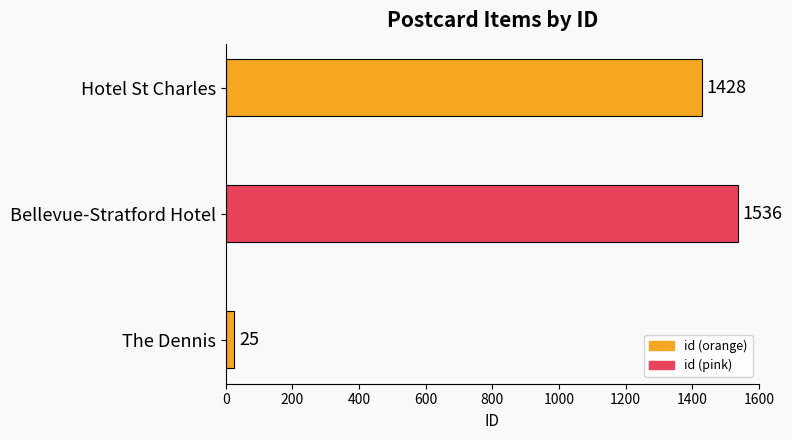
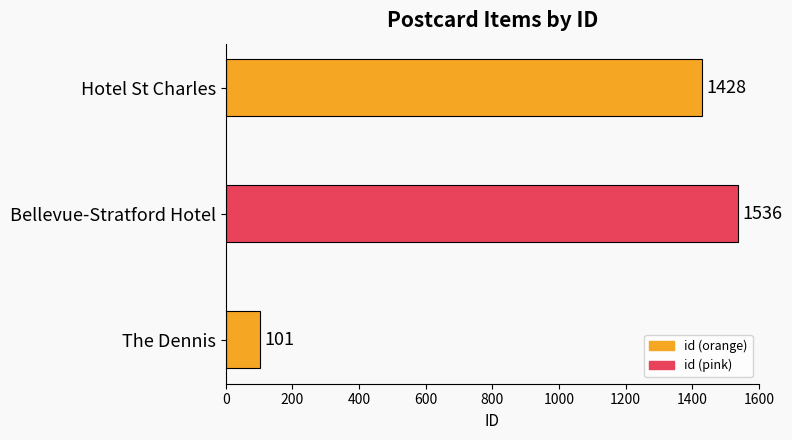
The Dennis: 25 -> 101
